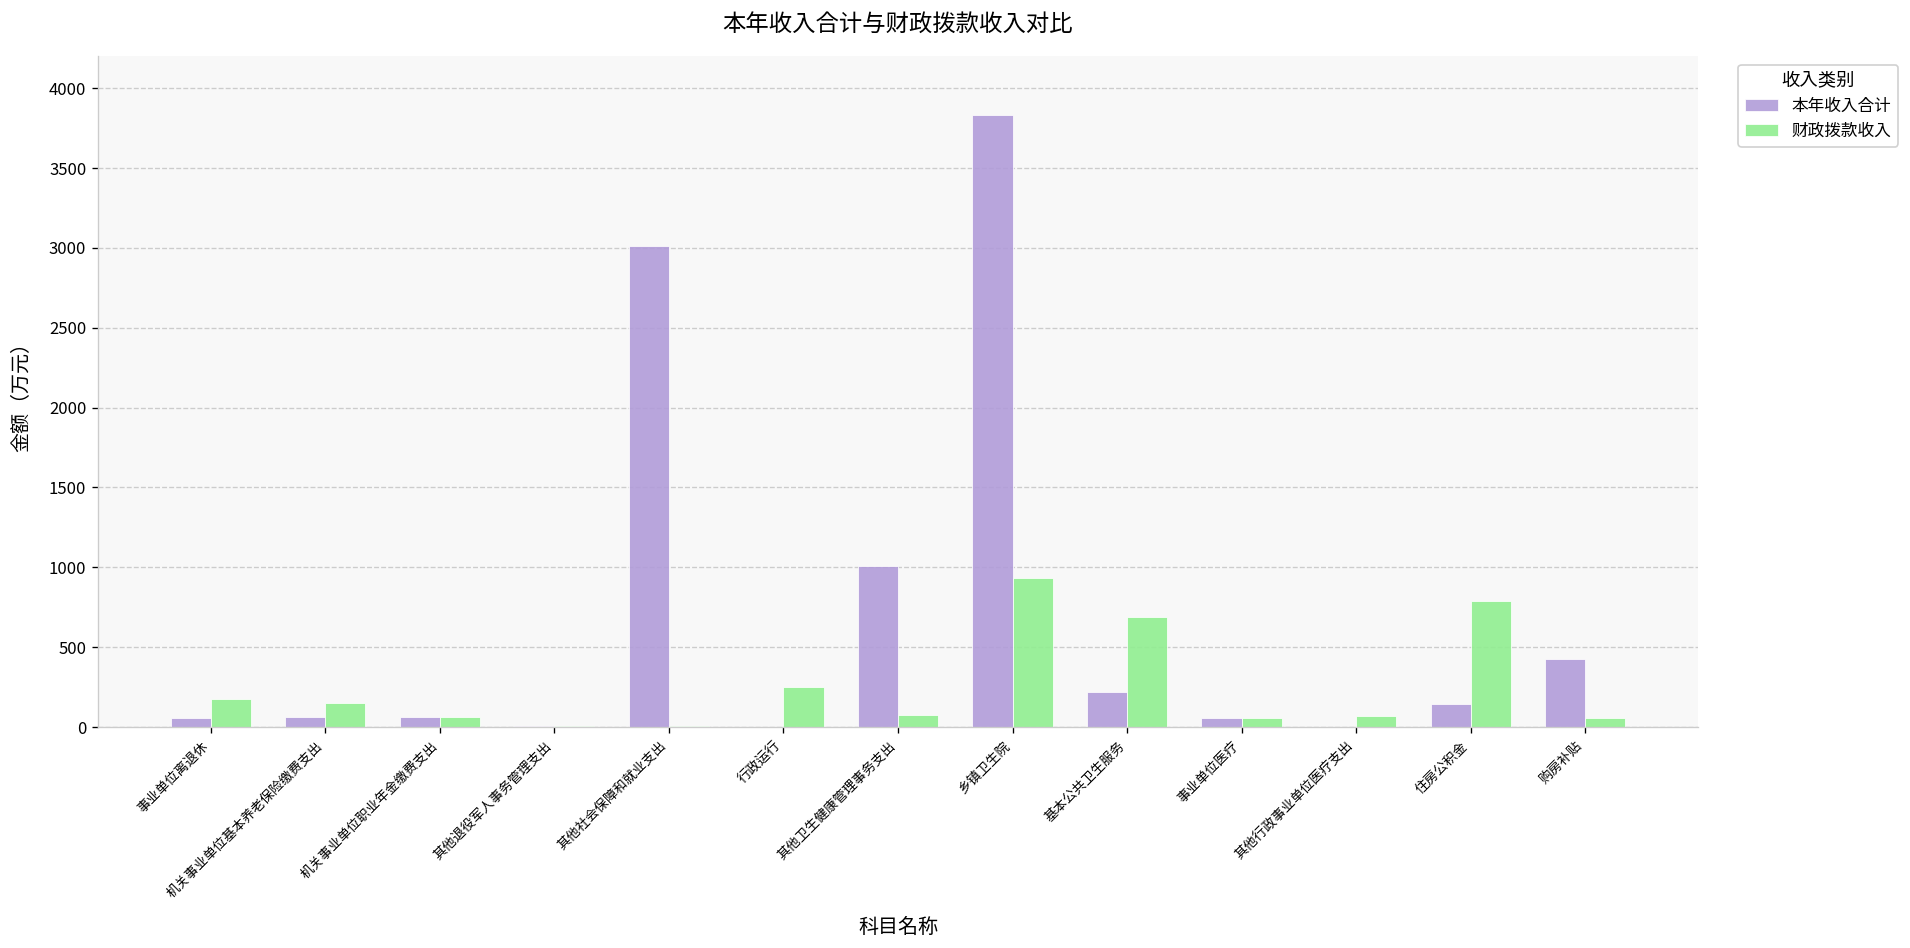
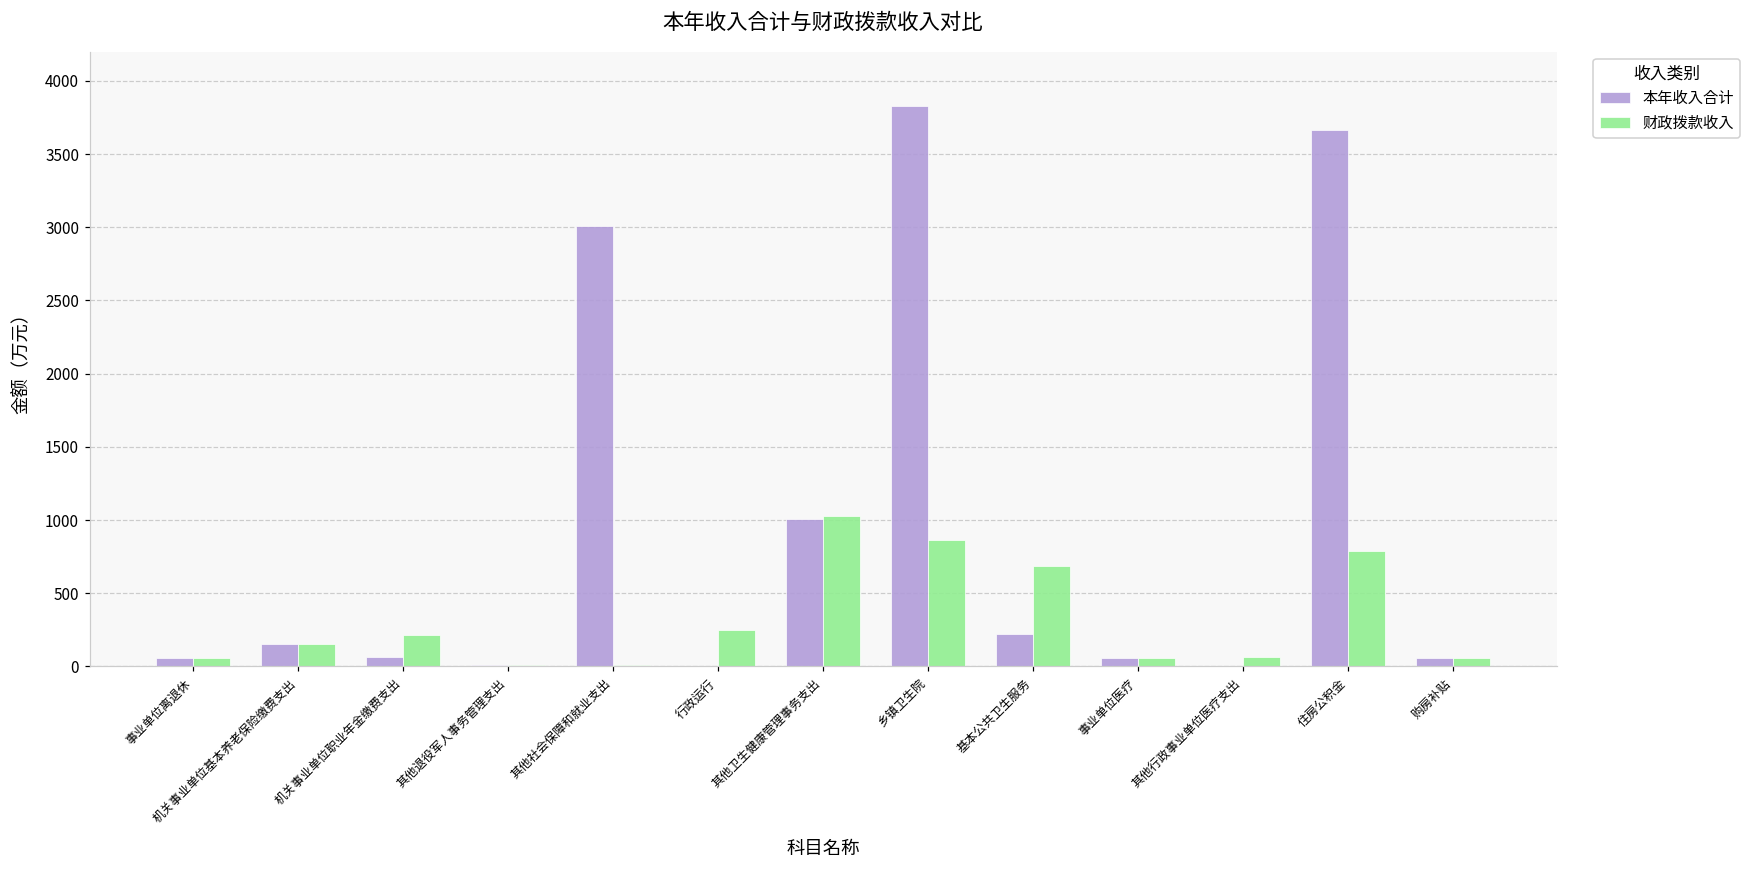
财政拨款收入, 事业单位离退休: 180 -> 50
本年收入合计, 机关事业单位基本养老保险缴费支出: 60 -> 150
财政拨款收入, 机关事业单位职业年金缴费支出: 60 -> 220
财政拨款收入, 其他卫生健康管理事务支出: 70 -> 1030
财政拨款收入, 乡镇卫生院: 940 -> 860
本年收入合计, 住房公积金: 140 -> 3660
本年收入合计, 购房补贴: 430 -> 60
